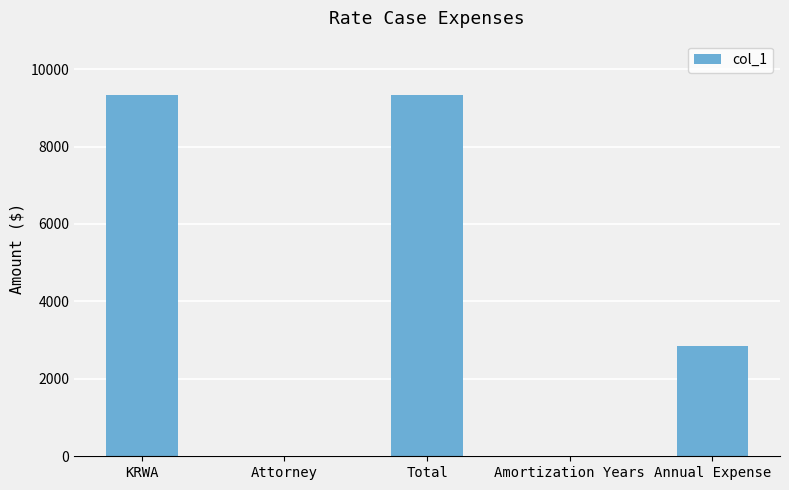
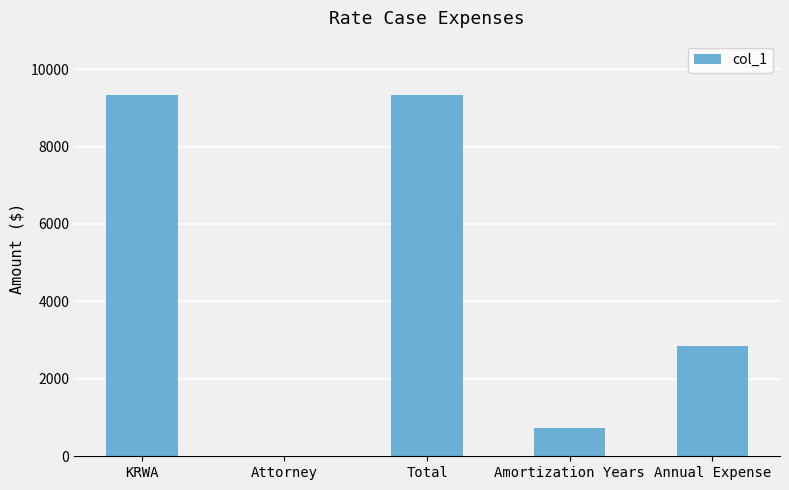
Amortization Years: 0 -> 700
